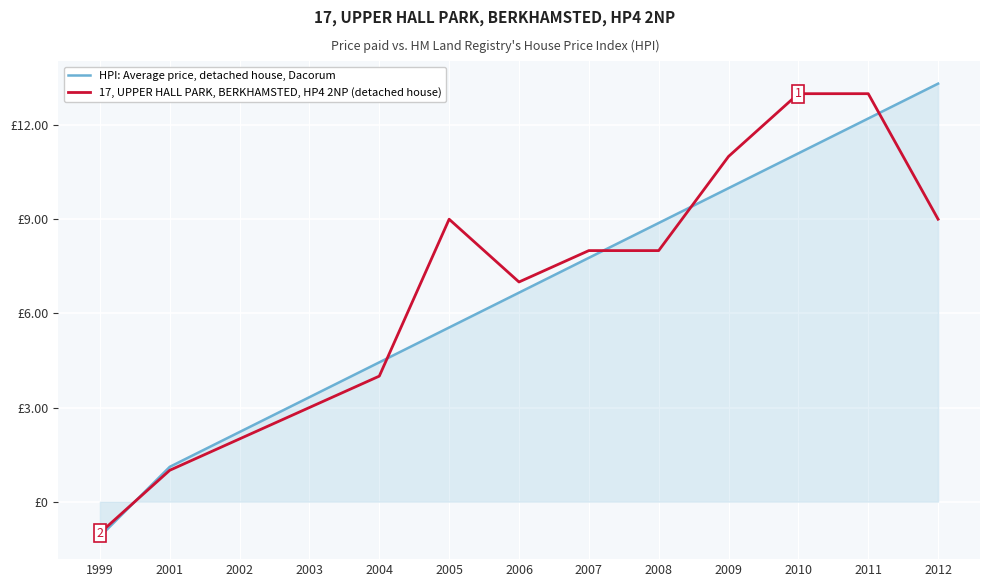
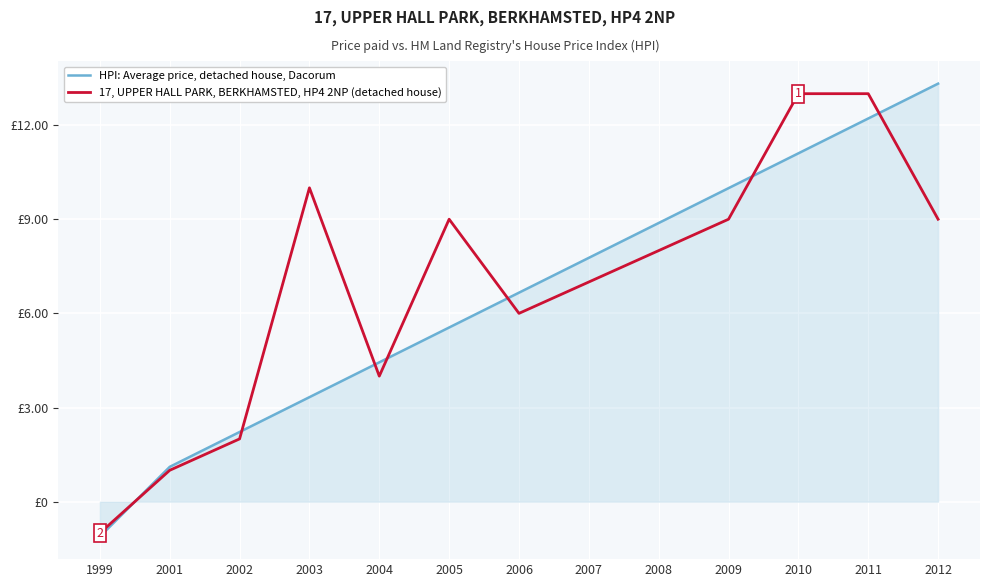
17, UPPER HALL PARK, BERKHAMSTED, HP4 2NP (detached house), 2003: £3 -> £10
17, UPPER HALL PARK, BERKHAMSTED, HP4 2NP (detached house), 2006: £7 -> £6
17, UPPER HALL PARK, BERKHAMSTED, HP4 2NP (detached house), 2007: £8 -> £7
17, UPPER HALL PARK, BERKHAMSTED, HP4 2NP (detached house), 2009: £11 -> £9
